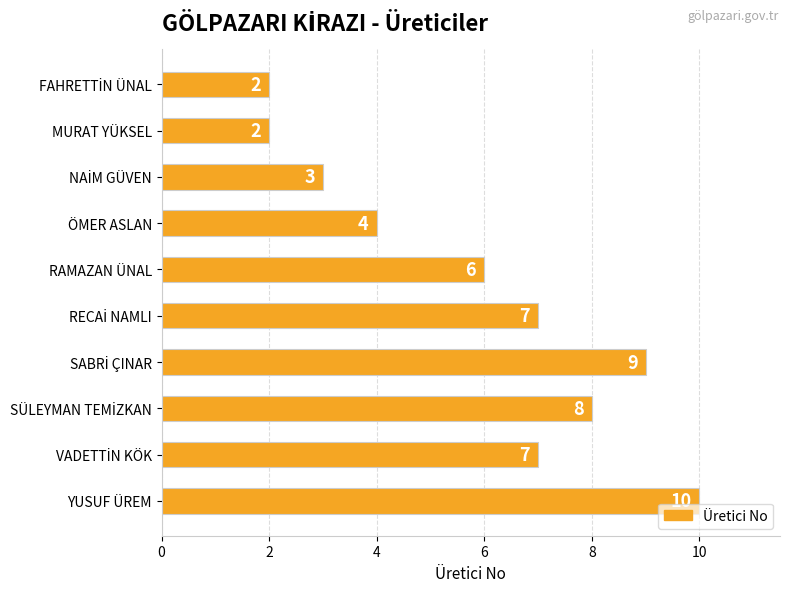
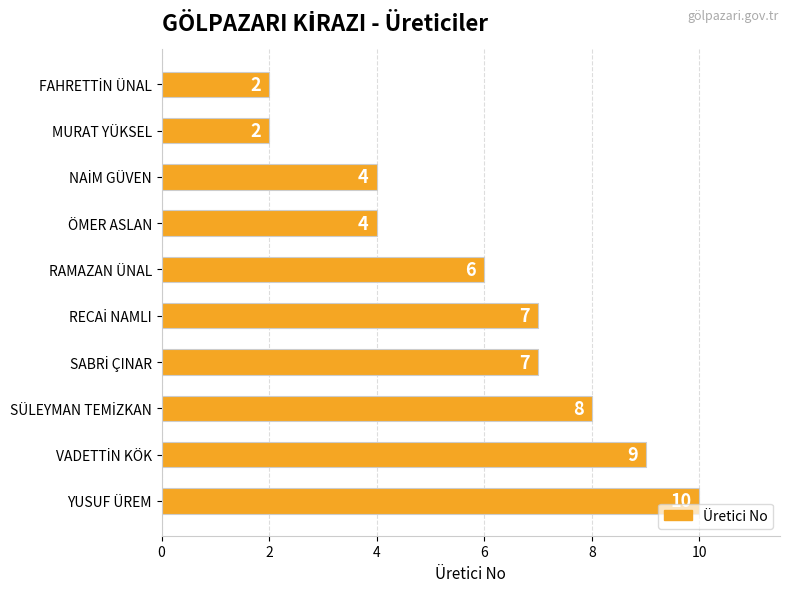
NAİM GÜVEN: 3 -> 4
SABRİ ÇINAR: 9 -> 7
VADETTİN KÖK: 7 -> 9
